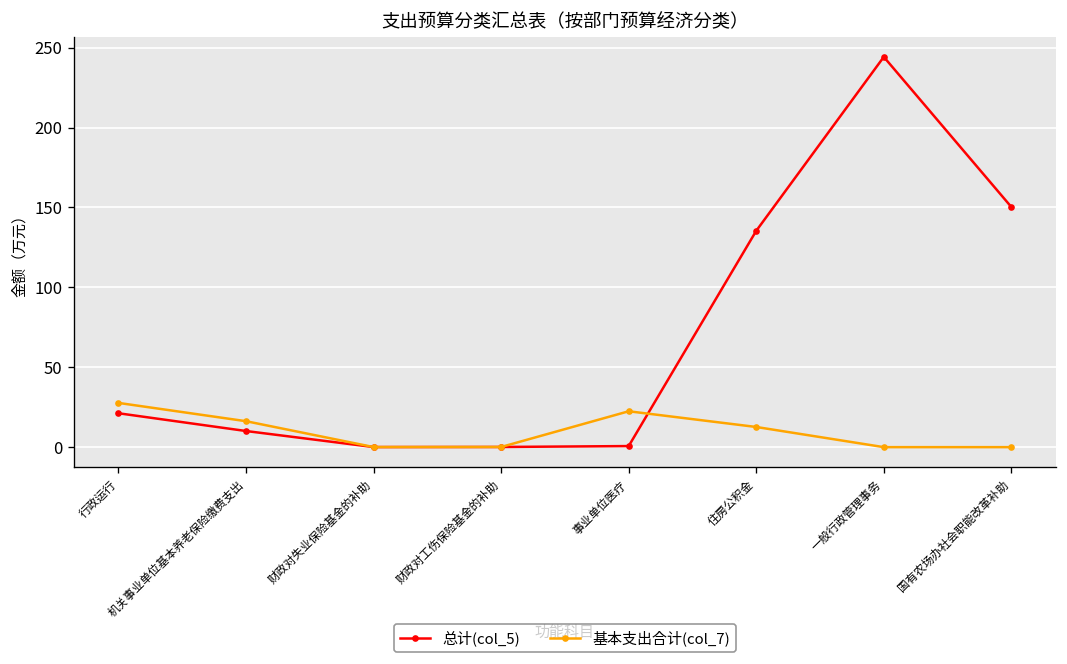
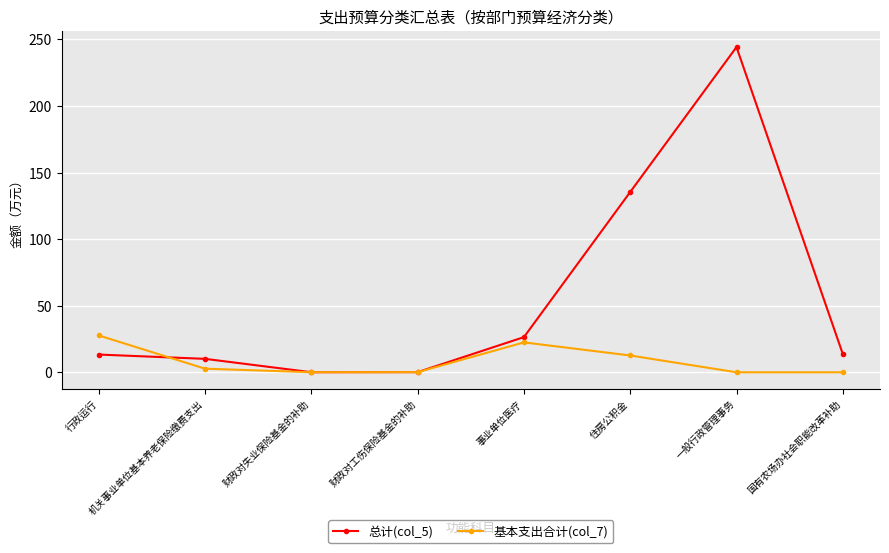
总计(col_5), 行政运行: 21 -> 13
基本支出合计(col_7), 机关事业单位基本养老保险缴费支出: 16 -> 3
总计(col_5), 事业单位医疗: 1 -> 26
总计(col_5), 国有农场办社会职能改革补助: 150 -> 14
